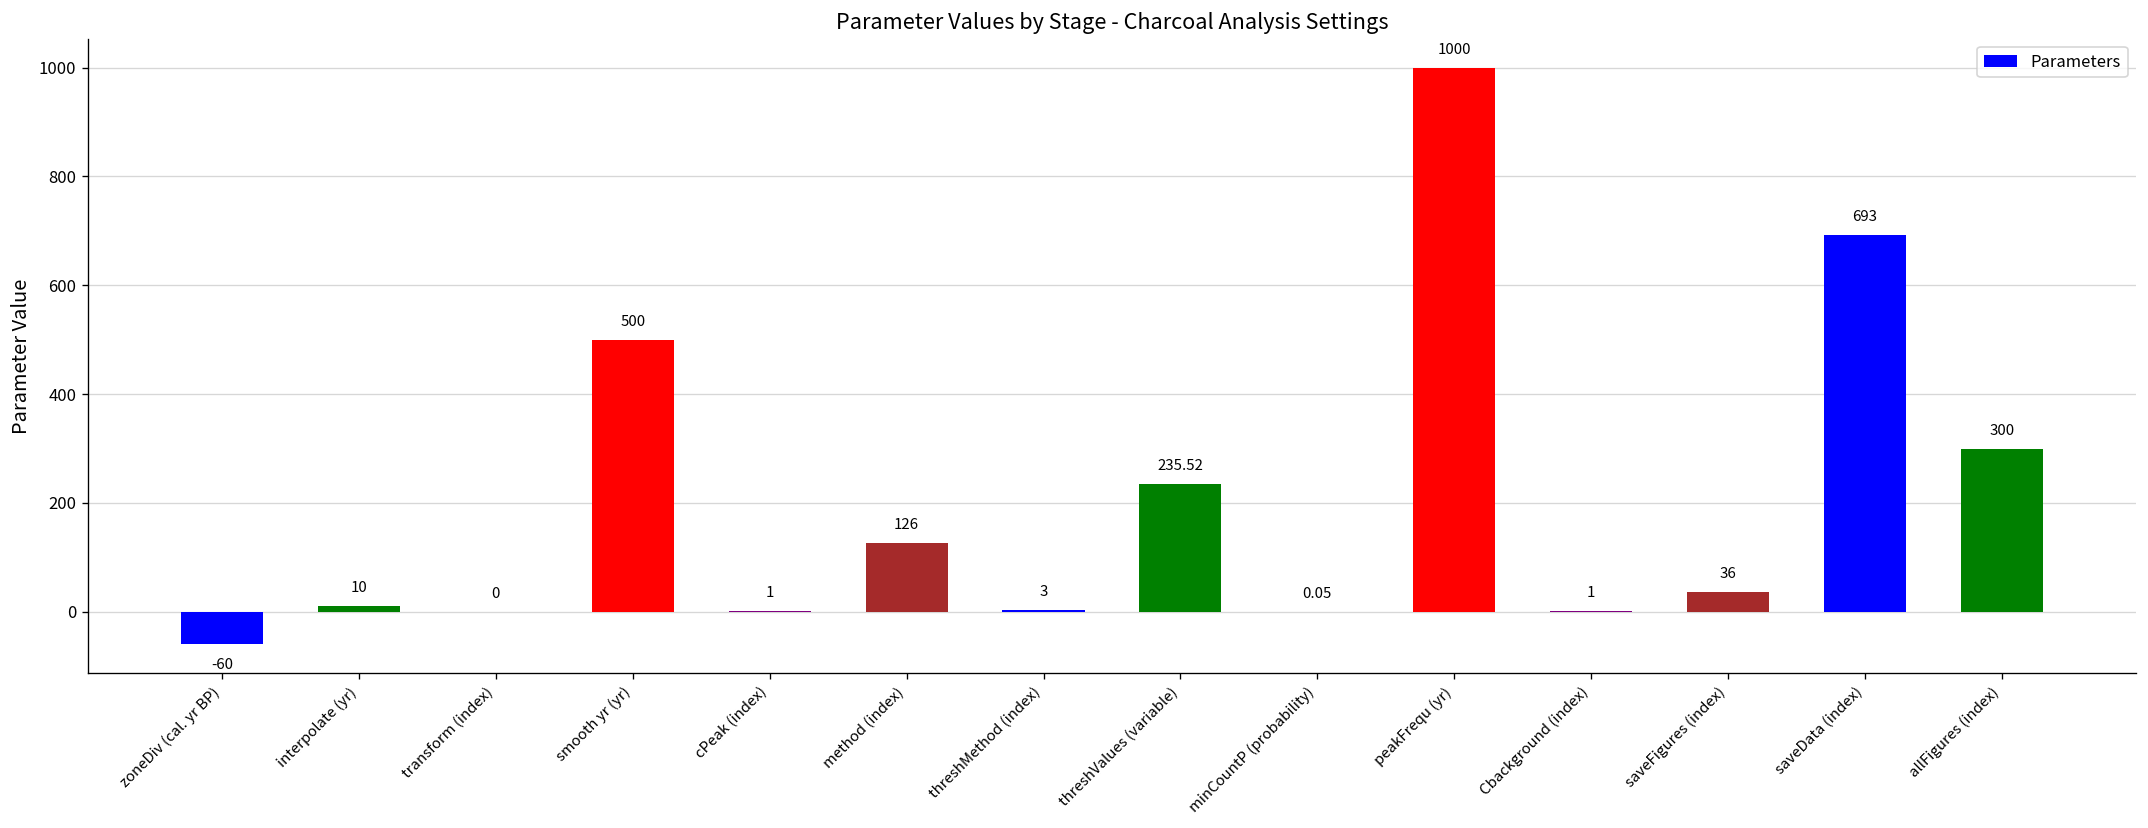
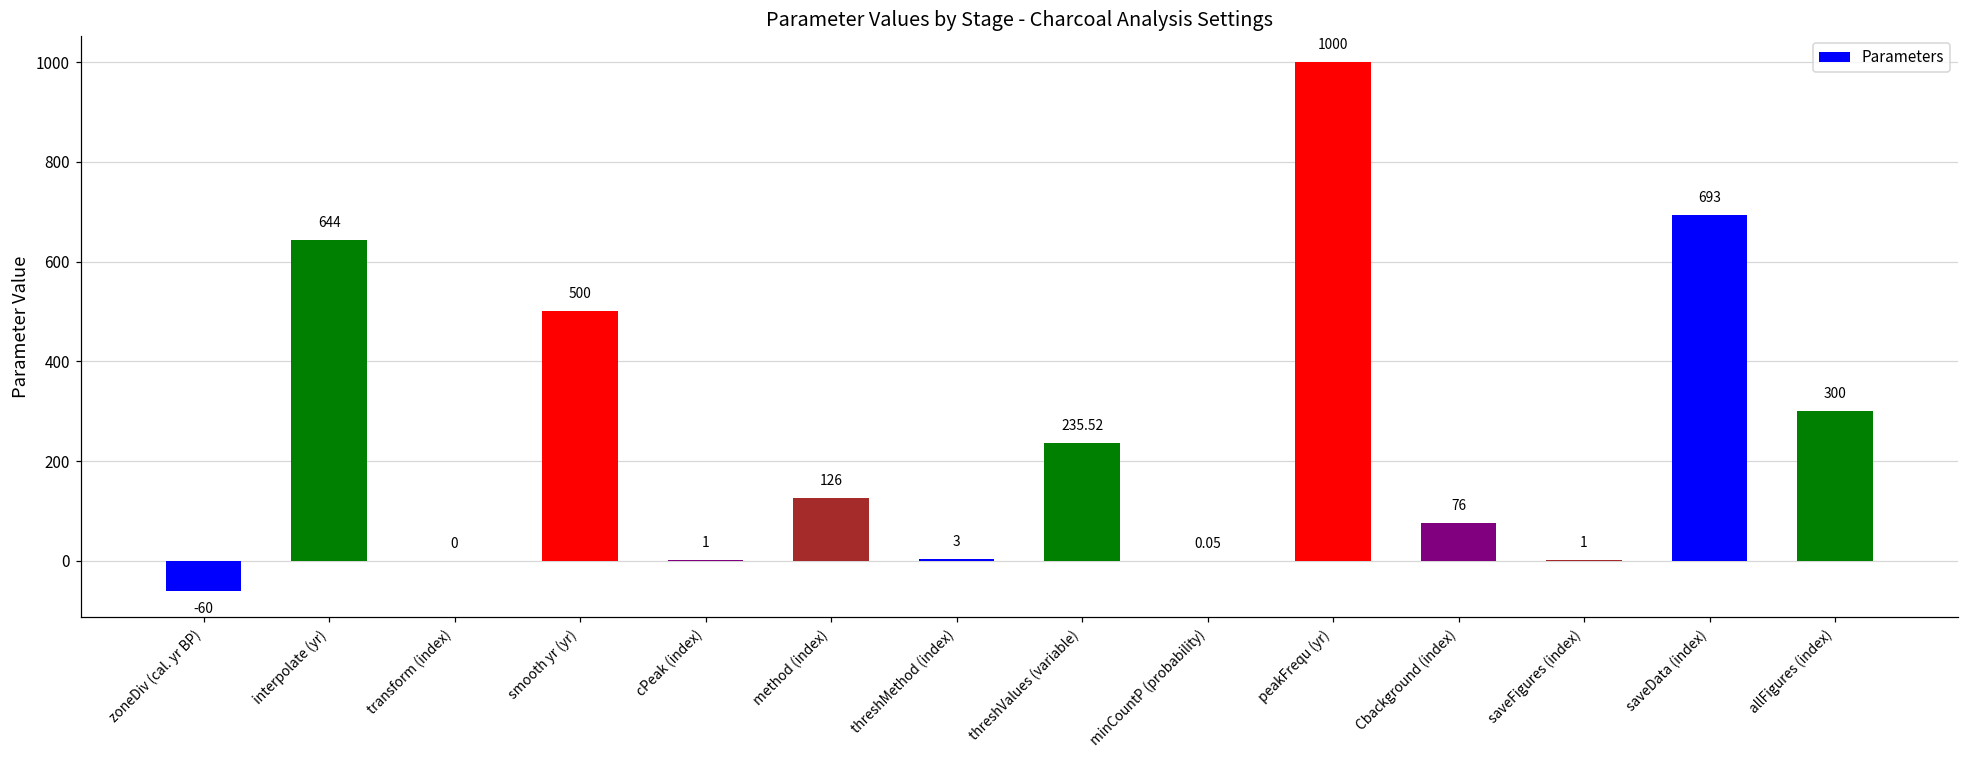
interpolate (yr): 10 -> 644
Cbackground (index): 1 -> 76
saveFigures (index): 36 -> 1
